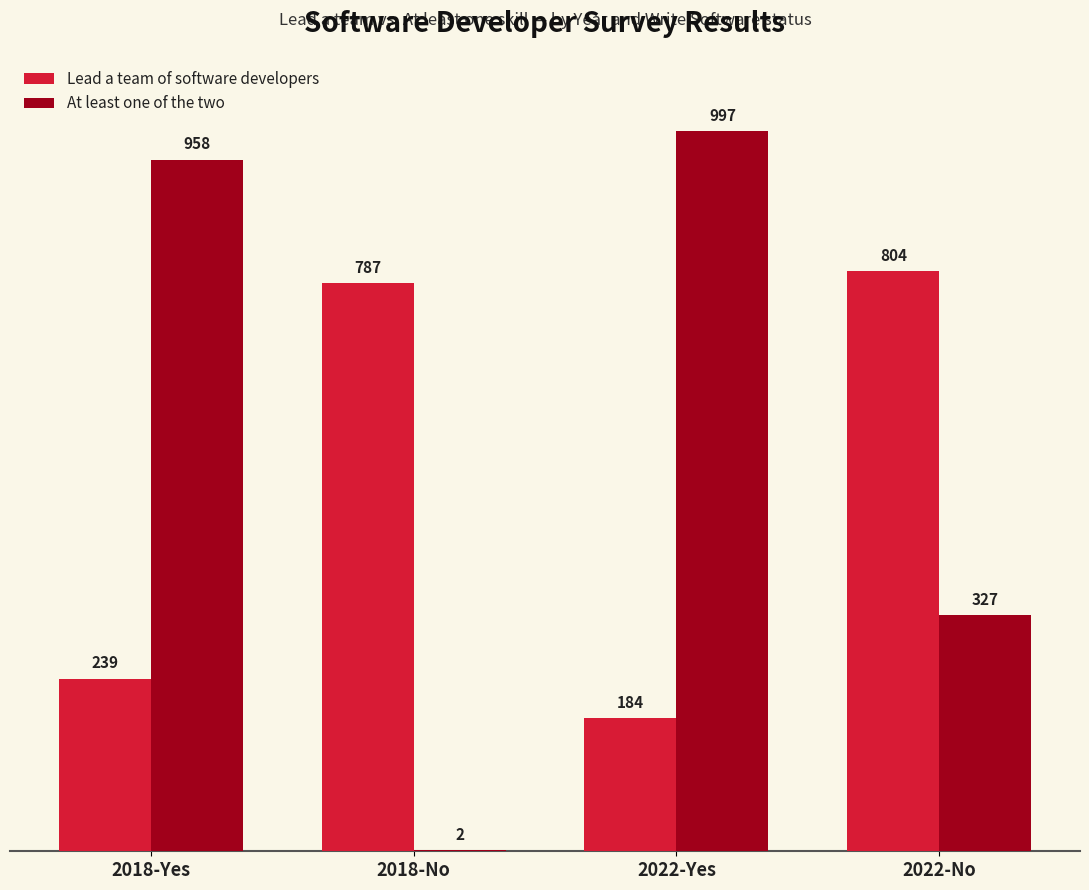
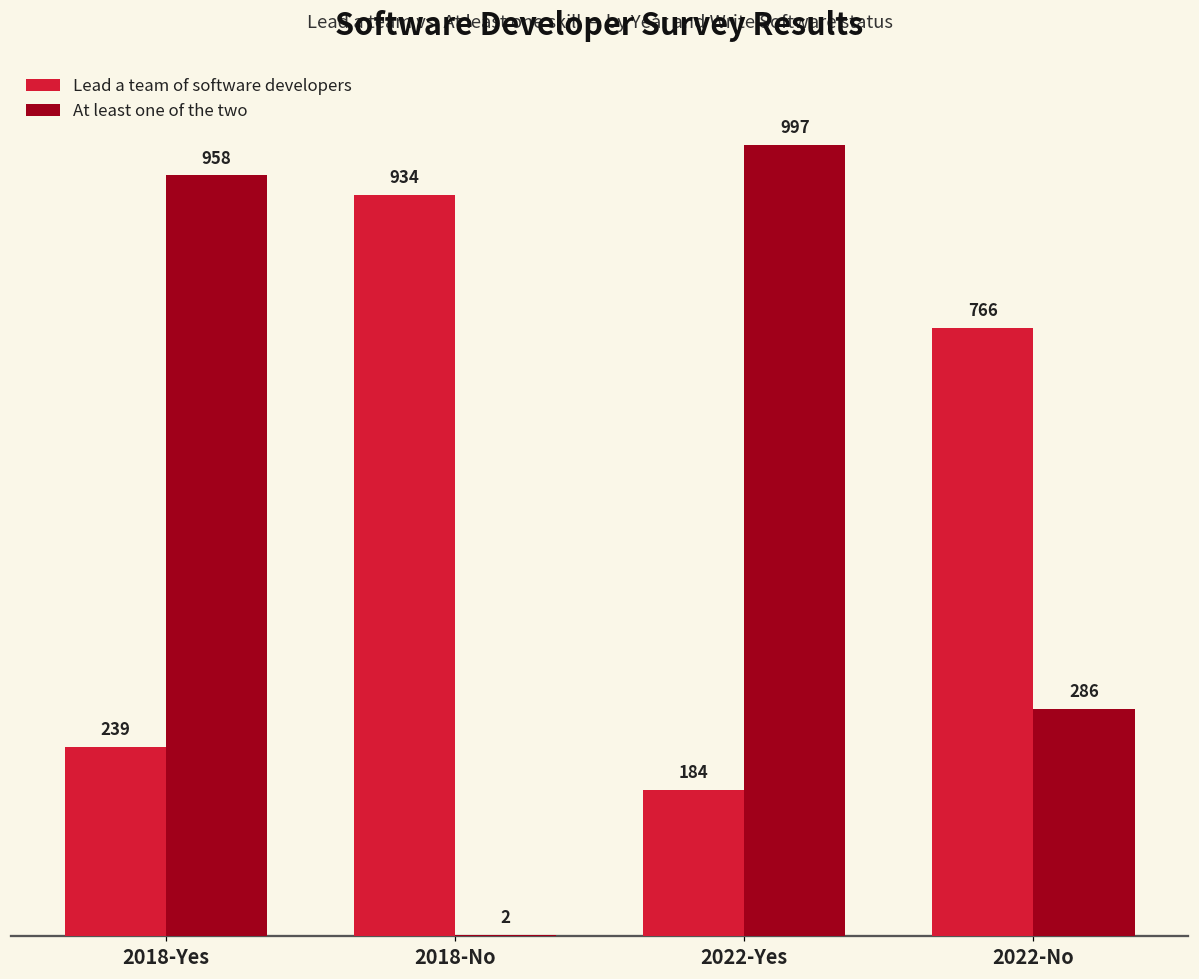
Lead a team of software developers, 2018-No: 787 -> 934
Lead a team of software developers, 2022-No: 804 -> 766
At least one of the two, 2022-No: 327 -> 286
